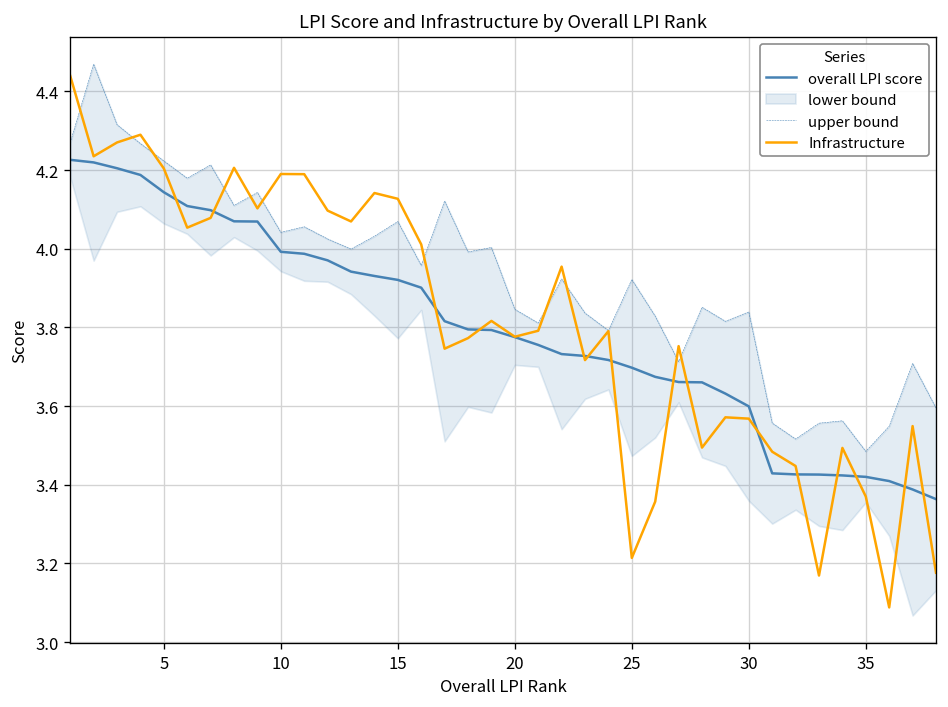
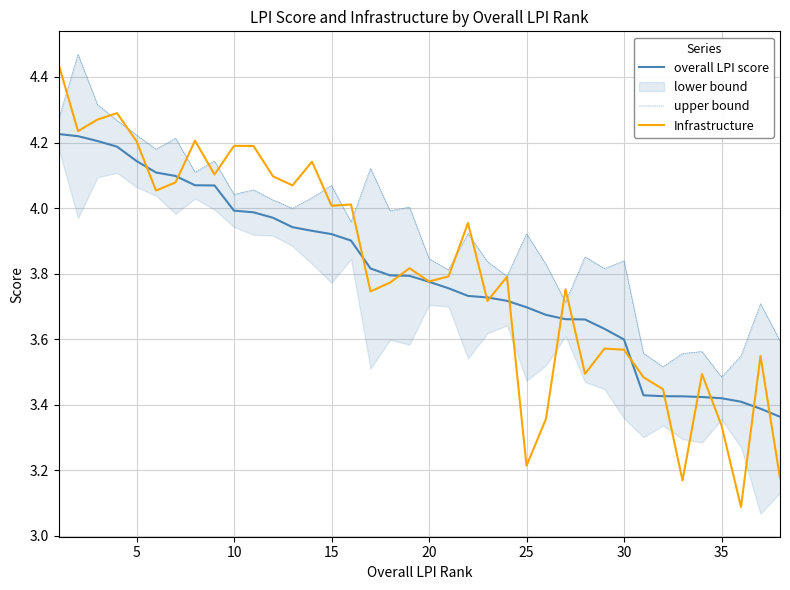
Infrastructure, 15: 4.13 -> 4.01
Infrastructure, 35: 3.37 -> 3.34
